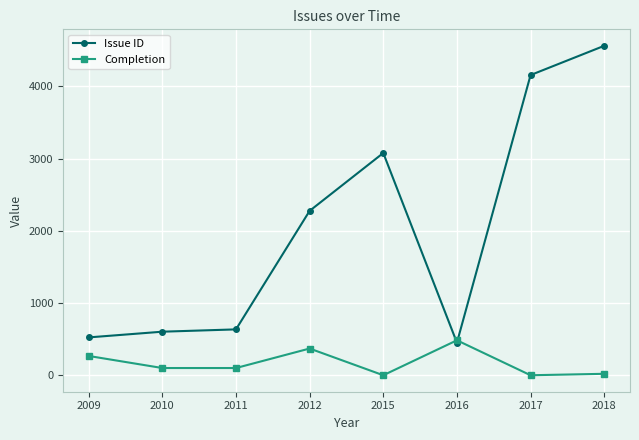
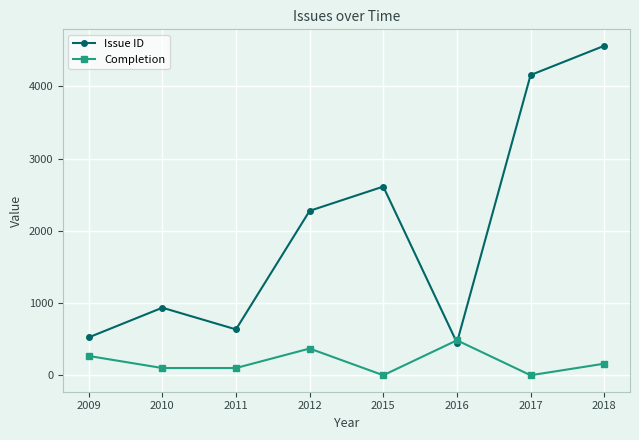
Issue ID, 2010: 600 -> 900
Issue ID, 2015: 3100 -> 2600
Completion, 2018: 0 -> 200
